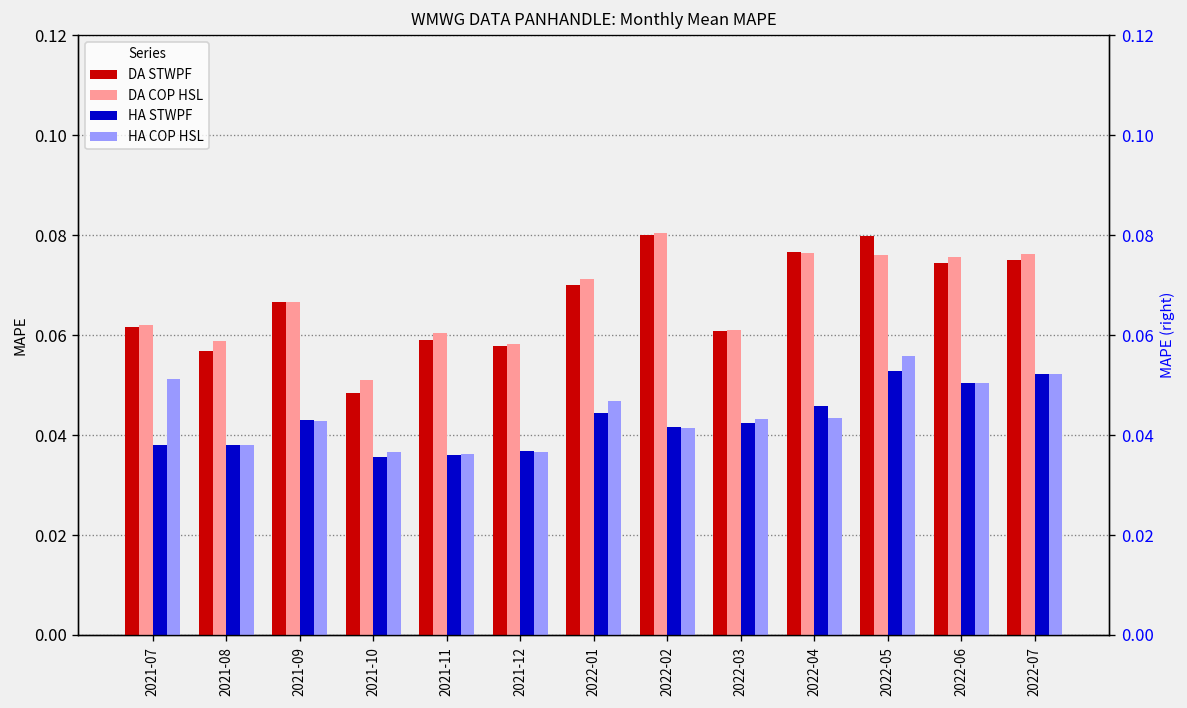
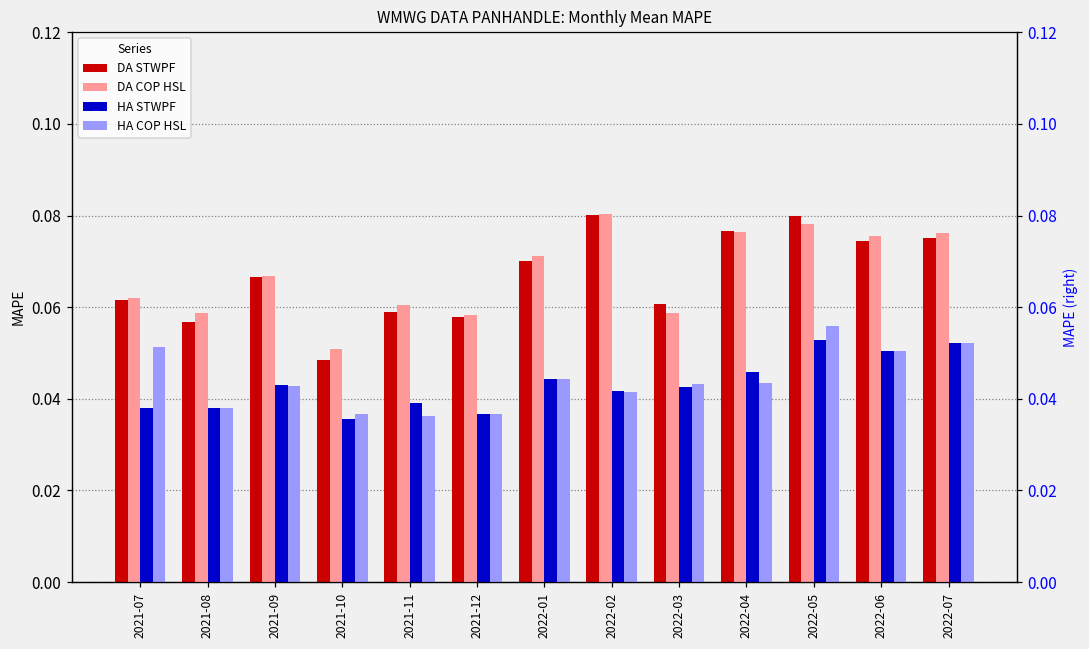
HA STWPF, 2021-11: 0.036 -> 0.039
HA COP HSL, 2022-01: 0.047 -> 0.044
DA COP HSL, 2022-03: 0.061 -> 0.059
DA COP HSL, 2022-05: 0.076 -> 0.078
